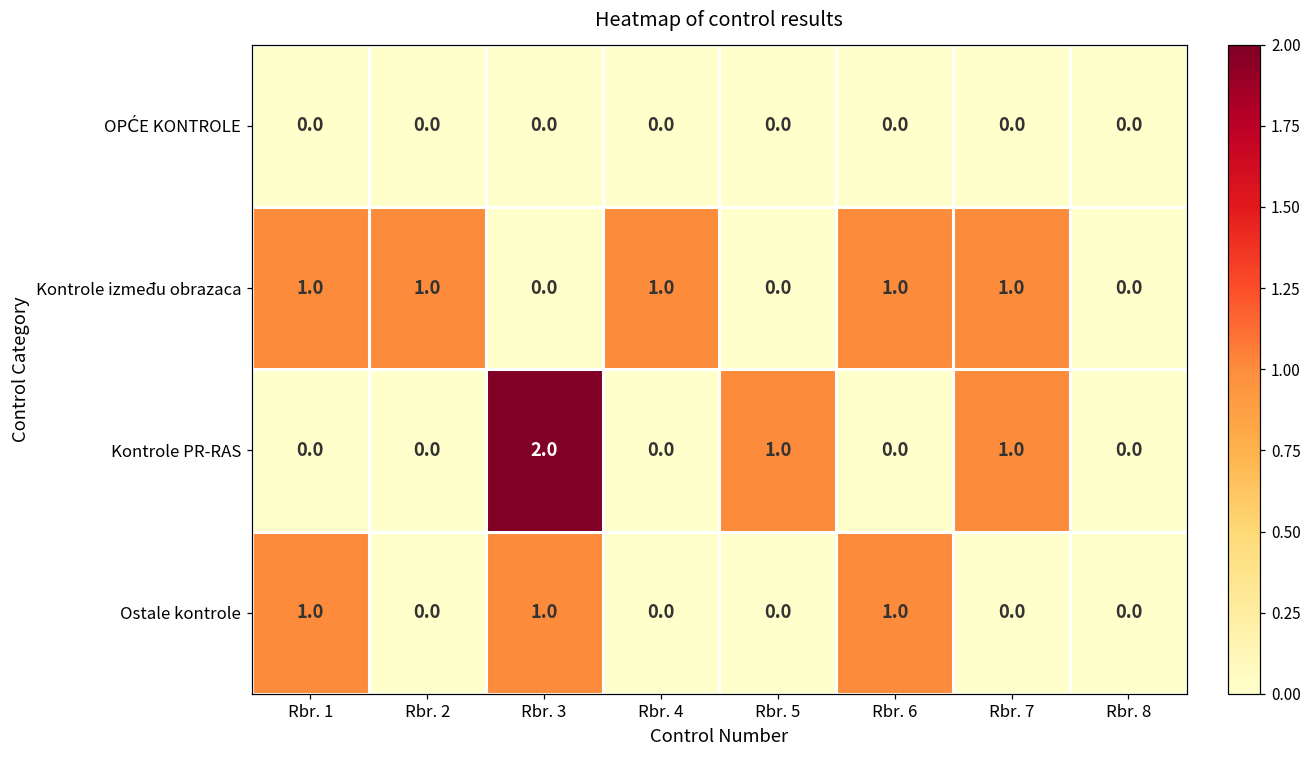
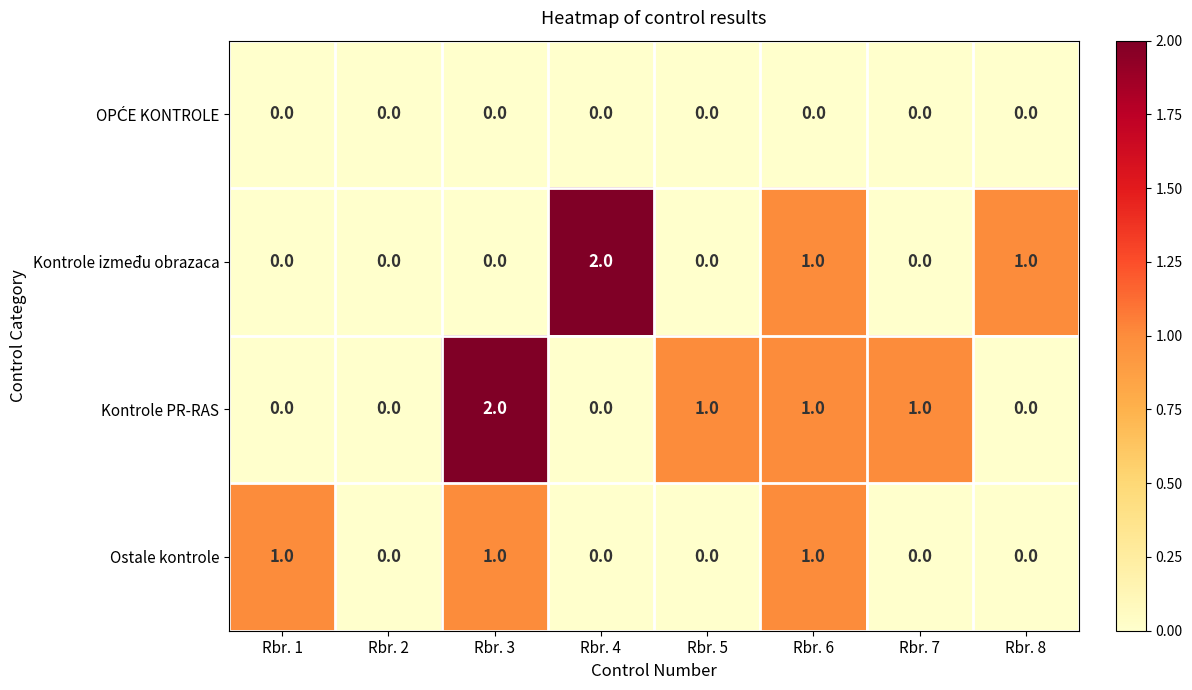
Kontrole između obrazaca, Rbr. 1: 1.0 -> 0.0
Kontrole između obrazaca, Rbr. 2: 1.0 -> 0.0
Kontrole između obrazaca, Rbr. 4: 1.0 -> 2.0
Kontrole između obrazaca, Rbr. 7: 1.0 -> 0.0
Kontrole između obrazaca, Rbr. 8: 0.0 -> 1.0
Kontrole PR-RAS, Rbr. 6: 0.0 -> 1.0
